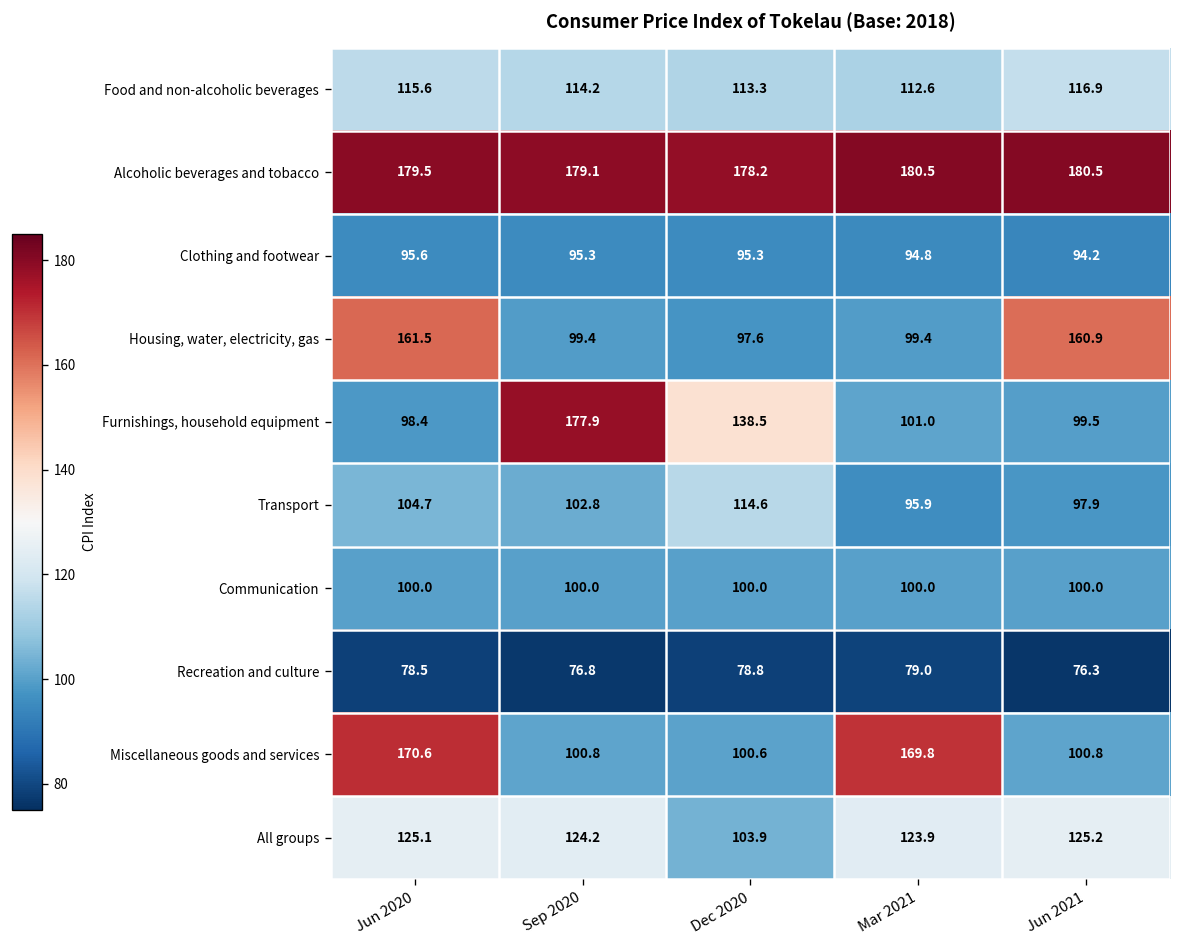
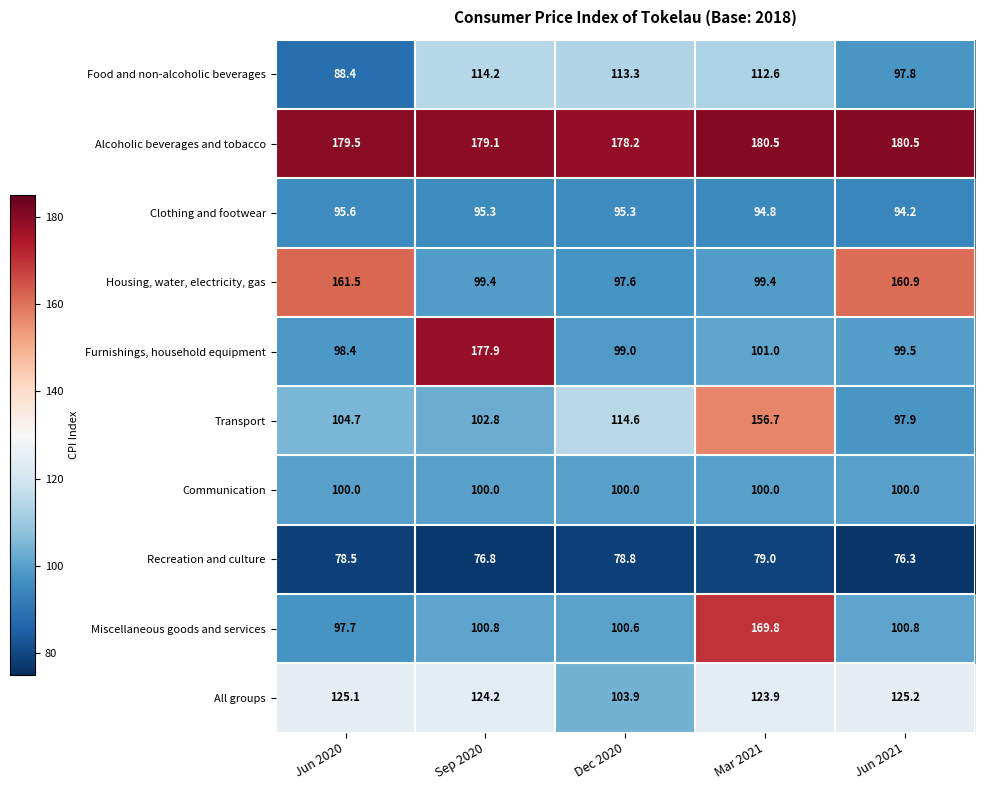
Food and non-alcoholic beverages, Jun 2020: 115.6 -> 88.4
Food and non-alcoholic beverages, Jun 2021: 116.9 -> 97.8
Furnishings, household equipment, Dec 2020: 138.5 -> 99.0
Transport, Mar 2021: 95.9 -> 156.7
Miscellaneous goods and services, Jun 2020: 170.6 -> 97.7
